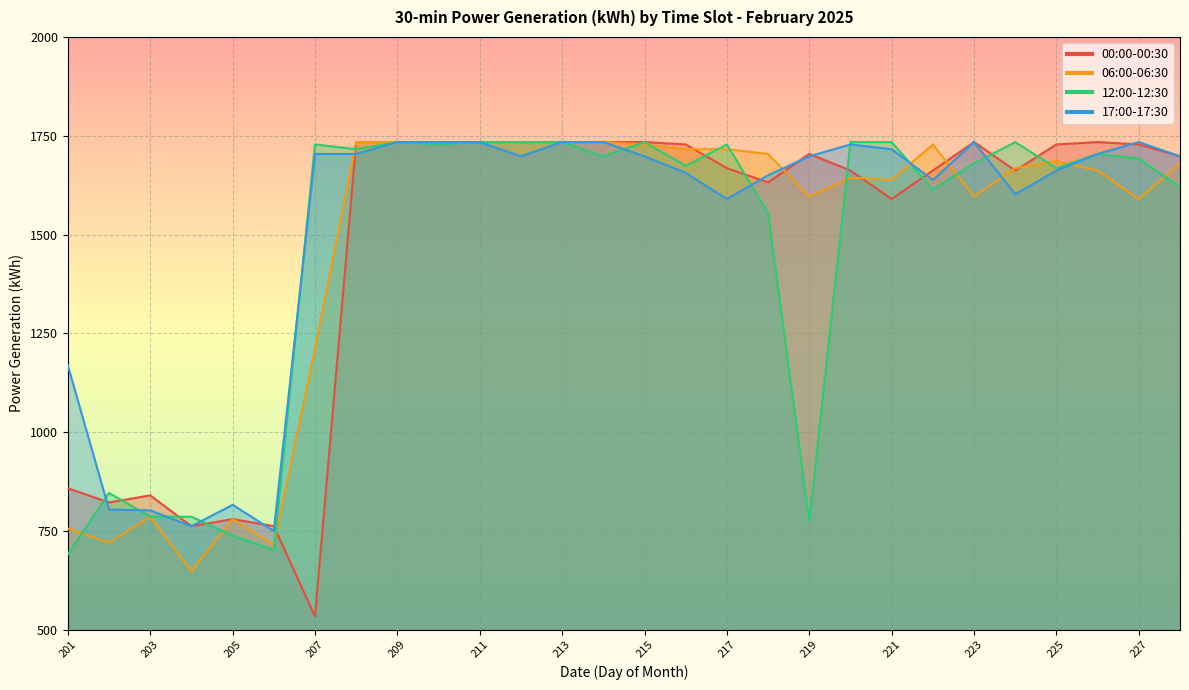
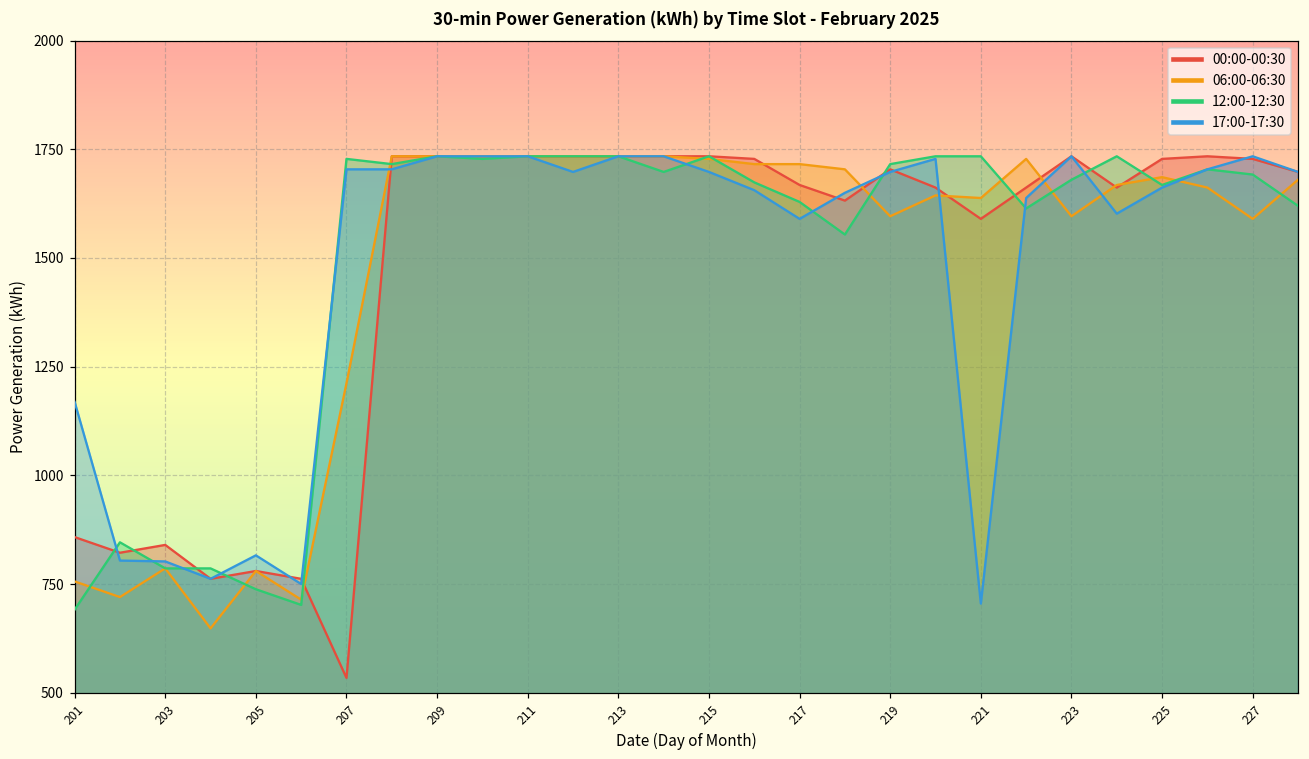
12:00-12:30, 217: 1730 -> 1630
12:00-12:30, 219: 780 -> 1720
17:00-17:30, 221: 1720 -> 710
